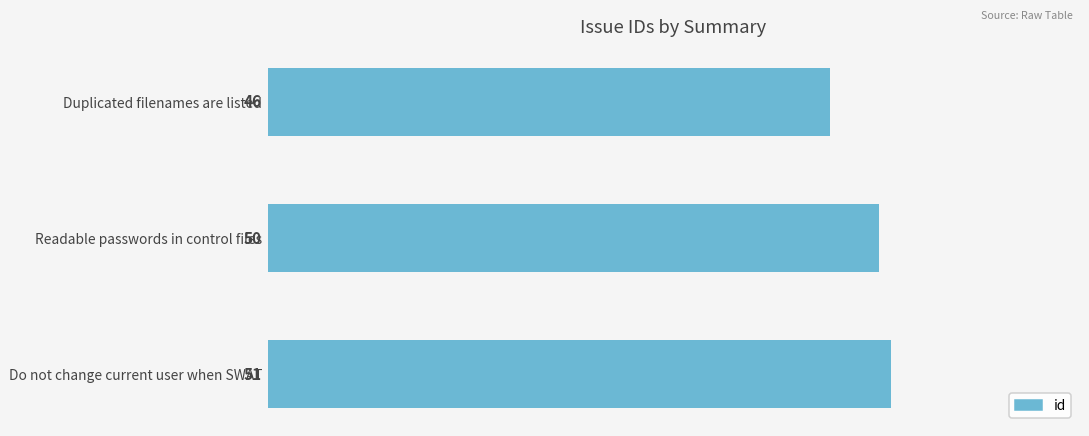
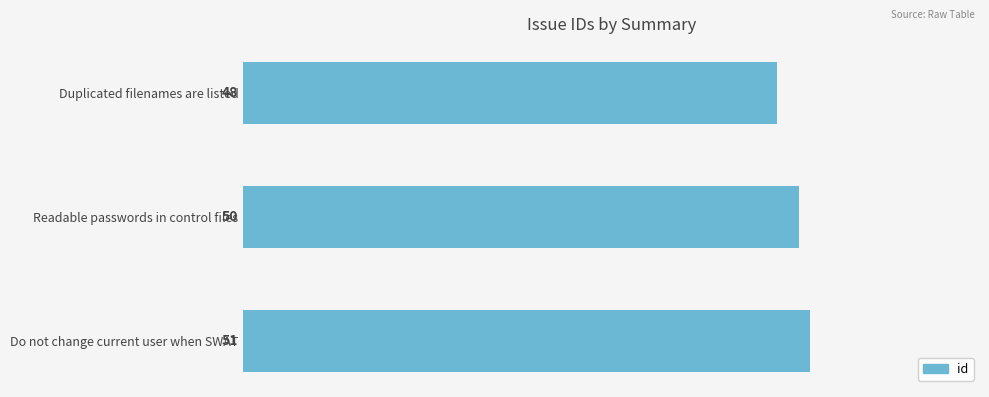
Duplicated filenames are listed: 46 -> 48
